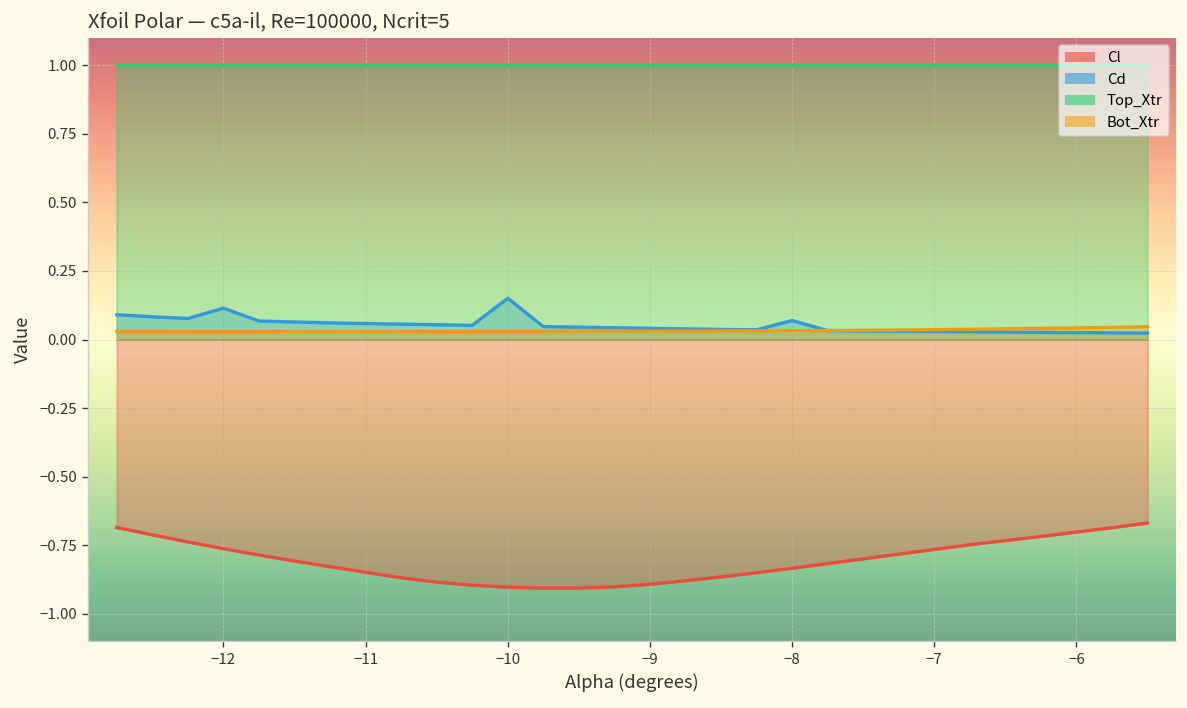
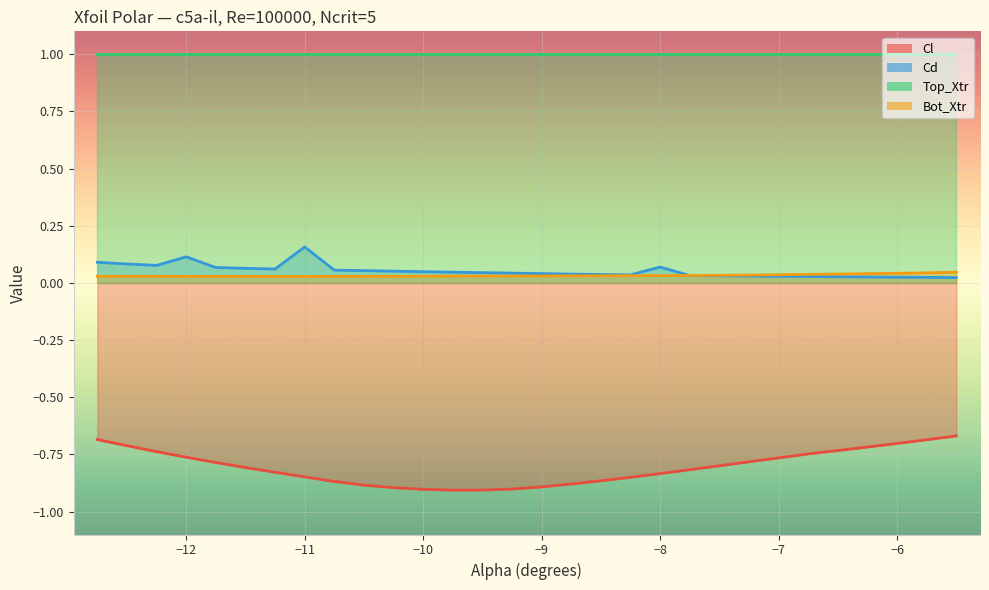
Cd, −11: 0.06 -> 0.16
Cd, −10: 0.15 -> 0.05
